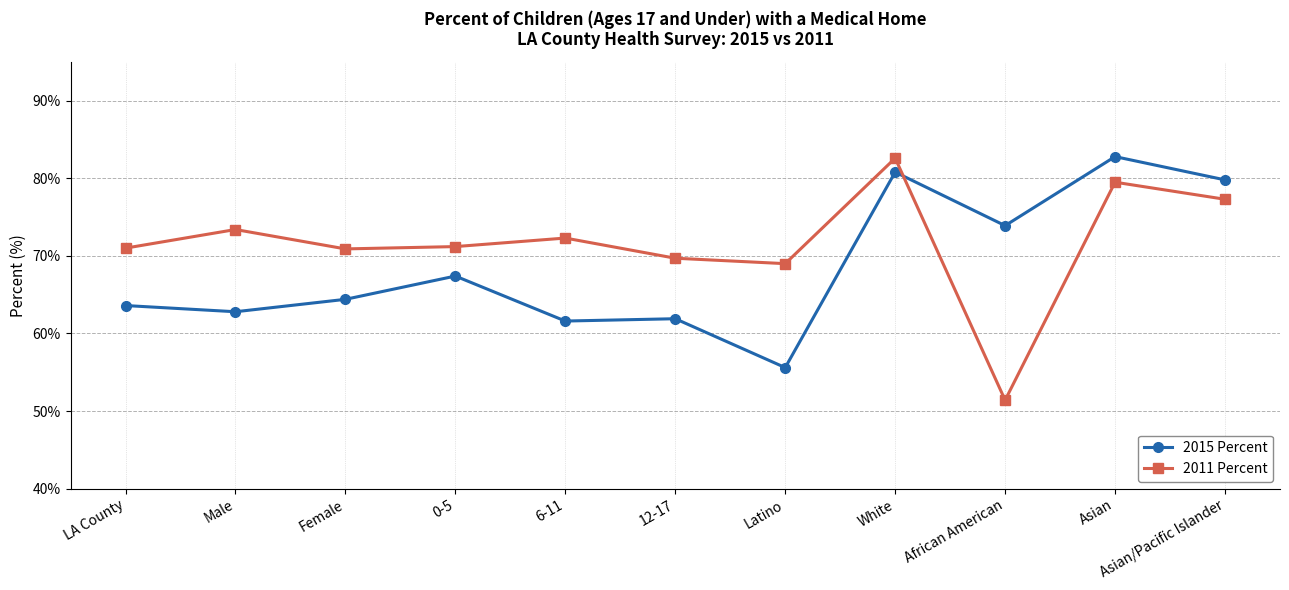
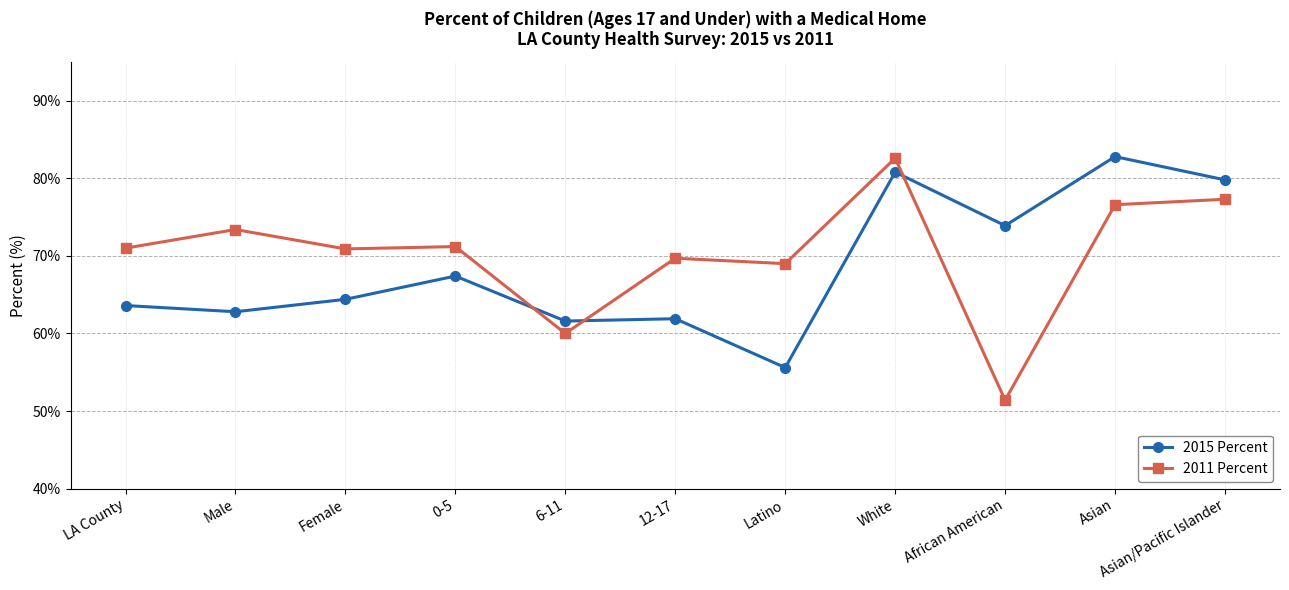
2011 Percent, 6-11: 72% -> 60%
2011 Percent, Asian: 80% -> 77%
